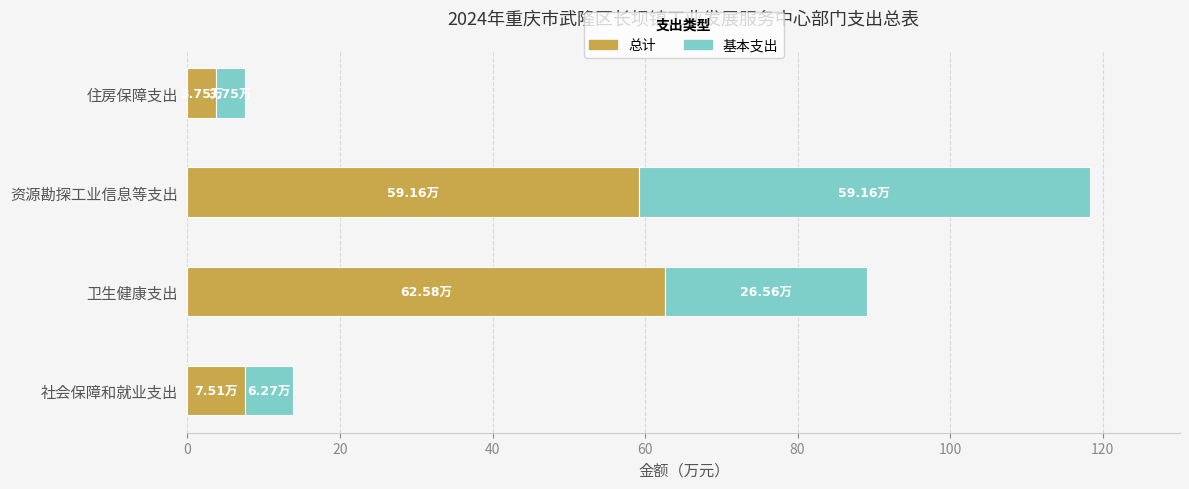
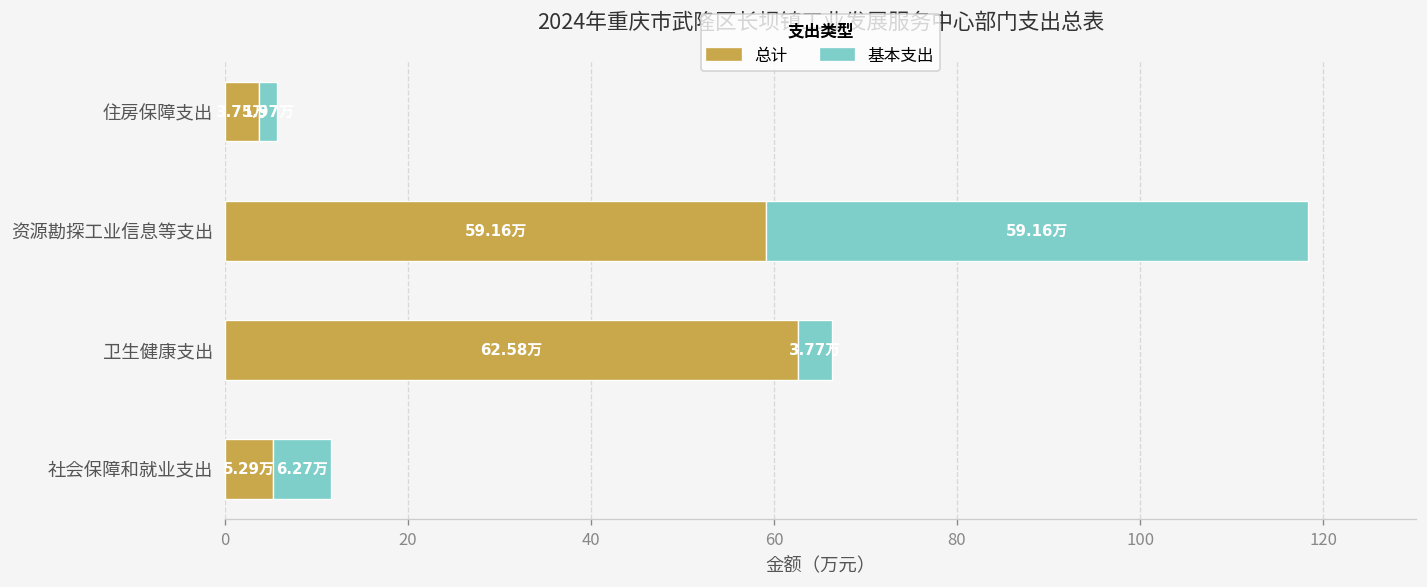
基本支出, 住房保障支出: 4 -> 2
基本支出, 卫生健康支出: 26.56万 -> 3.77万
总计, 社会保障和就业支出: 7.51万 -> 5.29万
